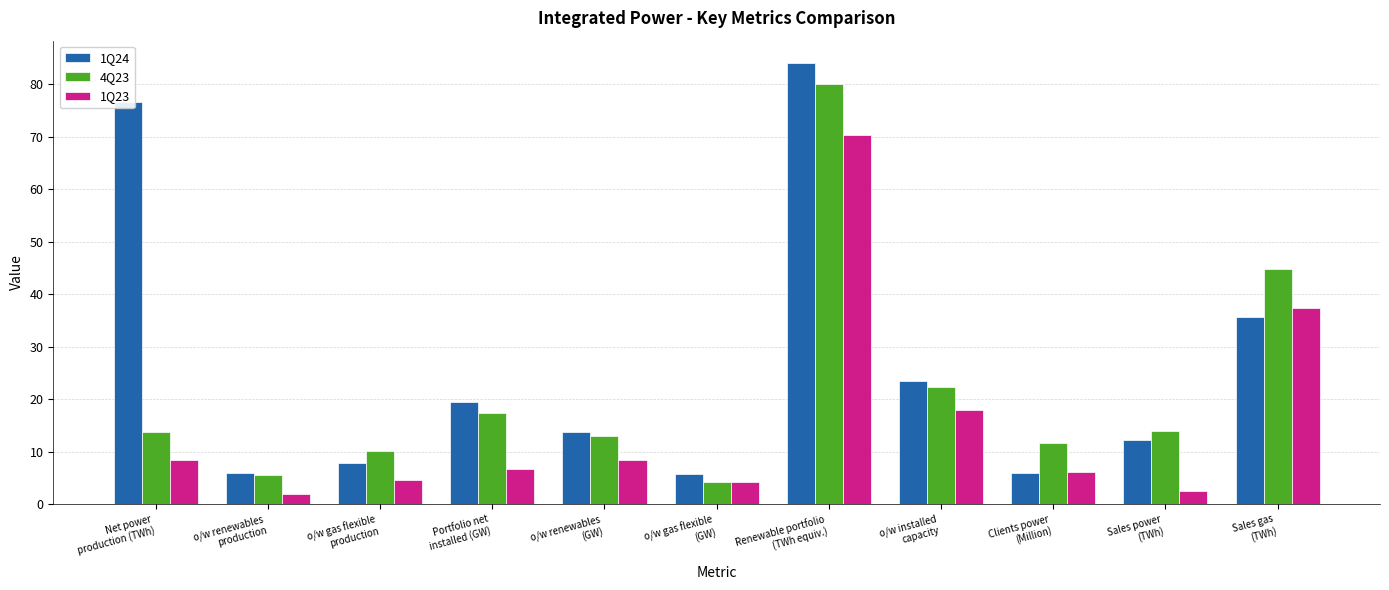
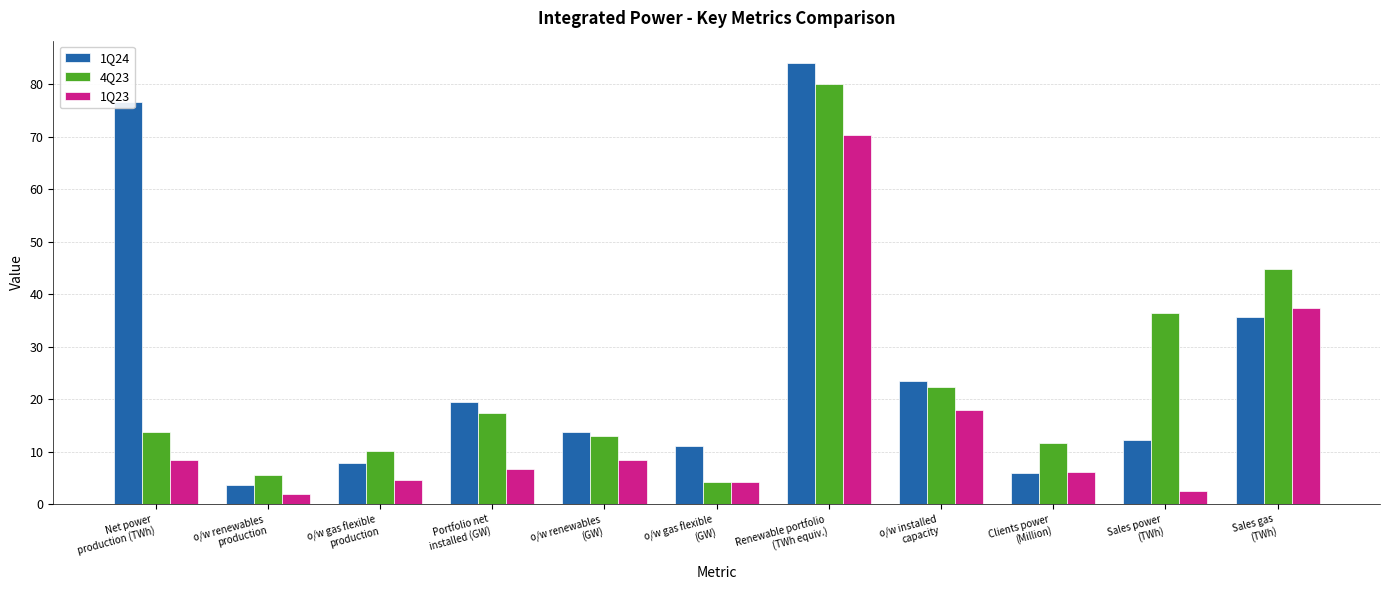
1Q24, o/w renewables production: 6 -> 4
1Q24, o/w gas flexible (GW): 6 -> 11
4Q23, Sales power (TWh): 14 -> 36
